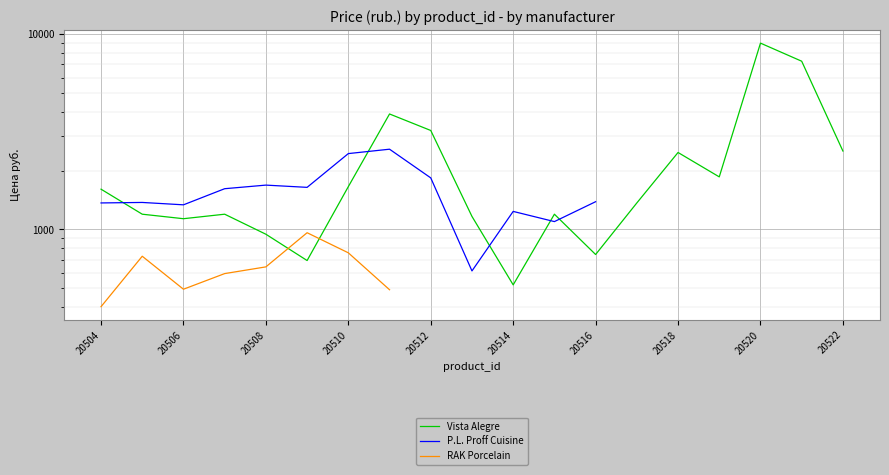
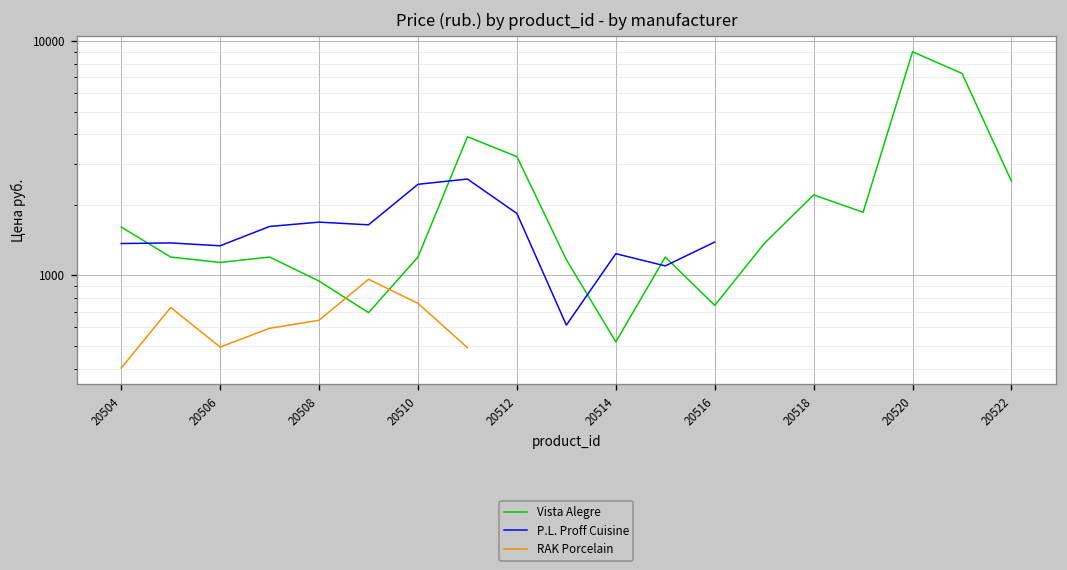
Vista Alegre, 20510: 1700 -> 1200
Vista Alegre, 20518: 2500 -> 2200
